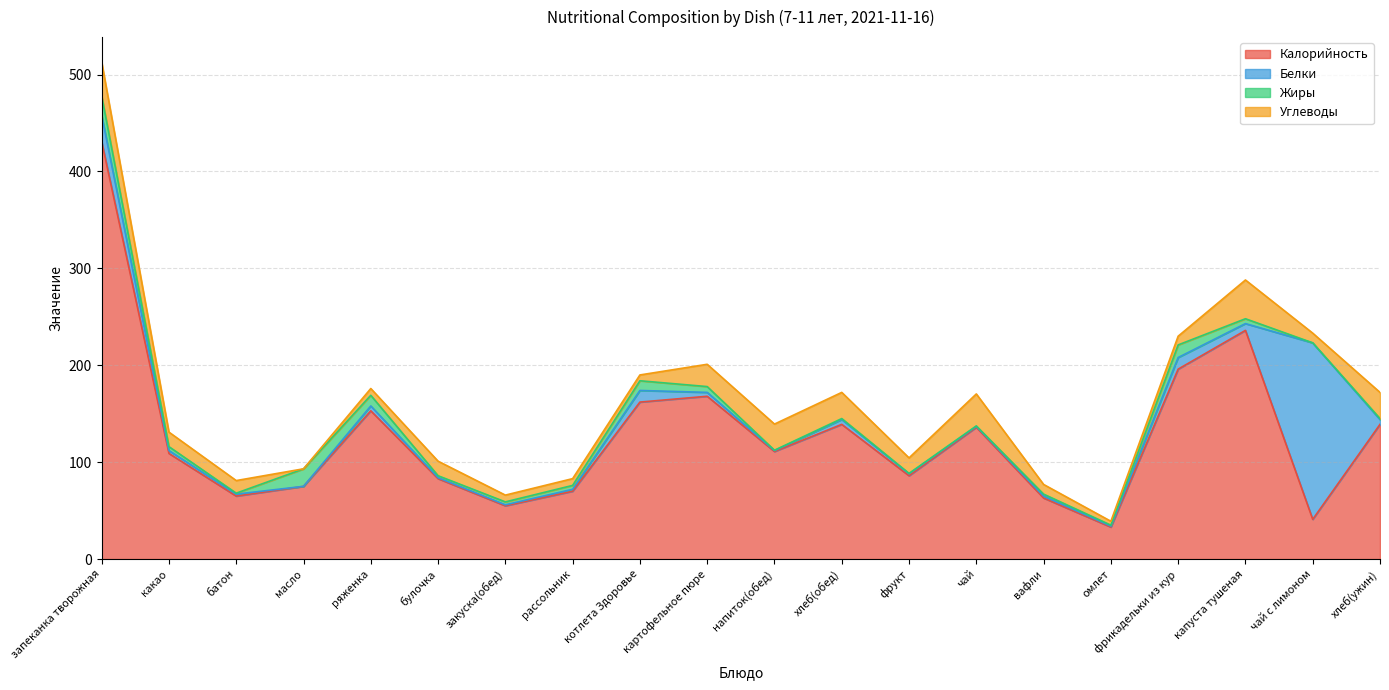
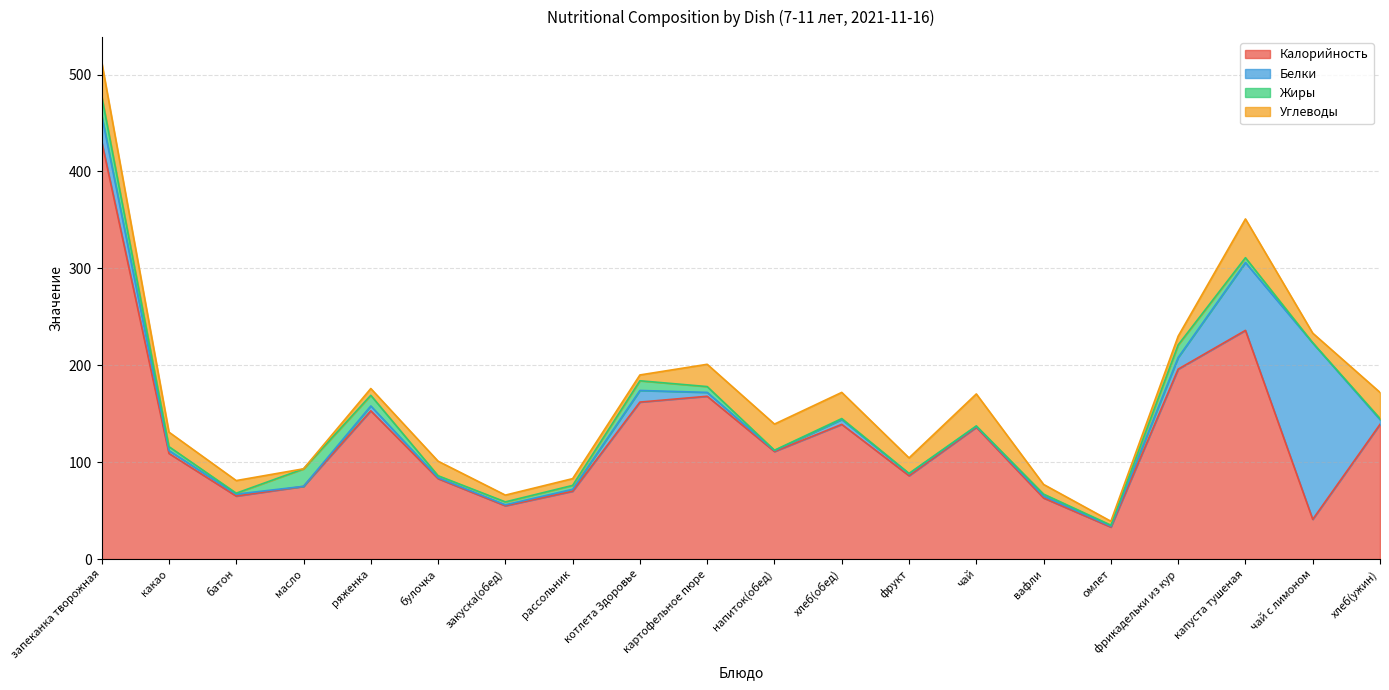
Белки, капуста тушеная: 10 -> 70
